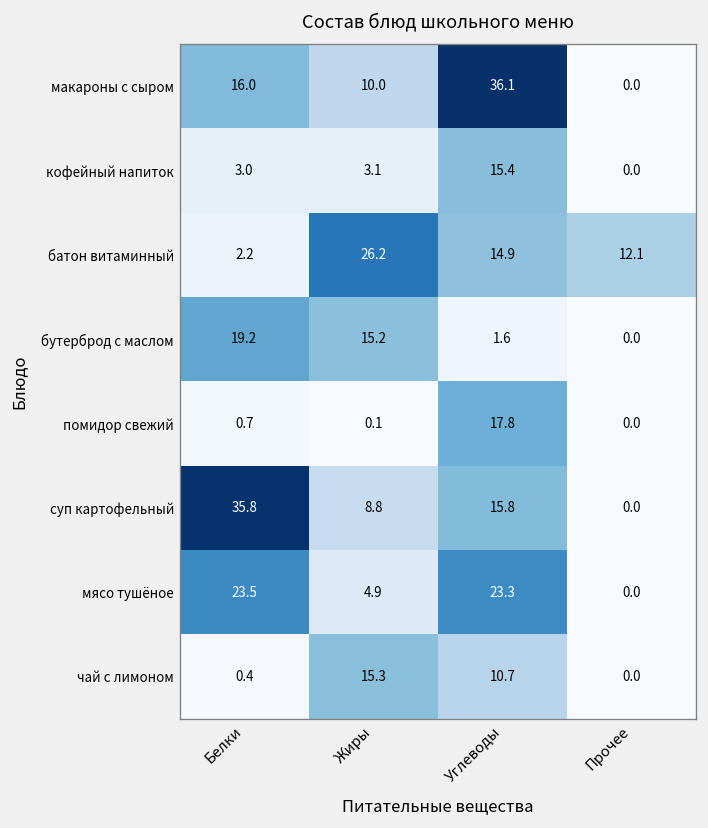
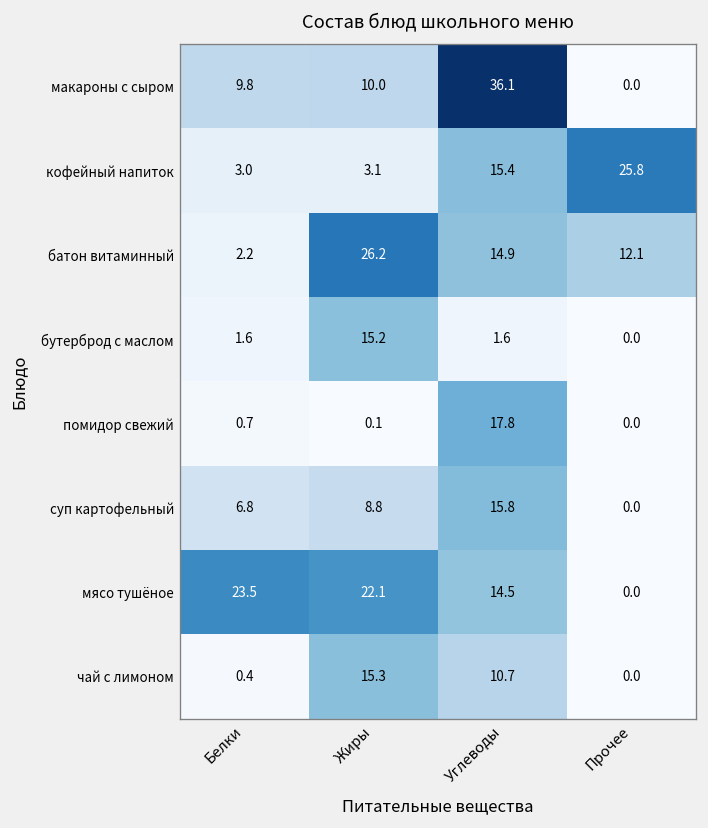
макароны с сыром, Белки: 16.0 -> 9.8
кофейный напиток, Прочее: 0.0 -> 25.8
бутерброд с маслом, Белки: 19.2 -> 1.6
суп картофельный, Белки: 35.8 -> 6.8
мясо тушёное, Жиры: 4.9 -> 22.1
мясо тушёное, Углеводы: 23.3 -> 14.5
